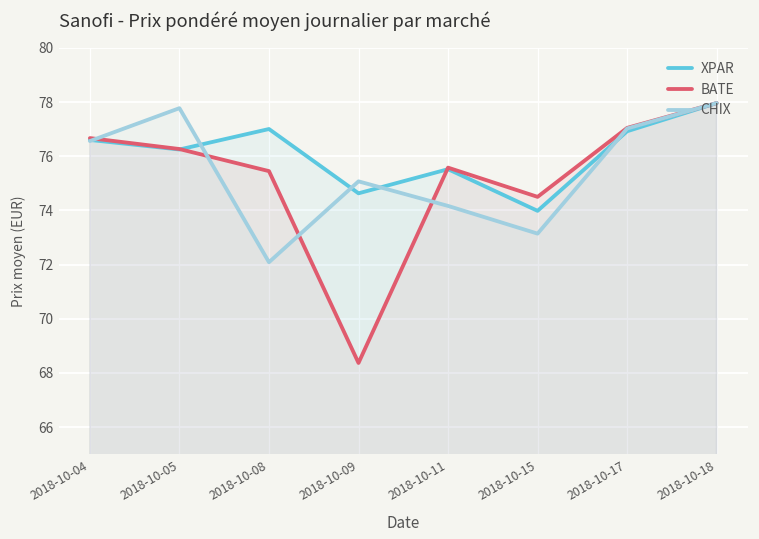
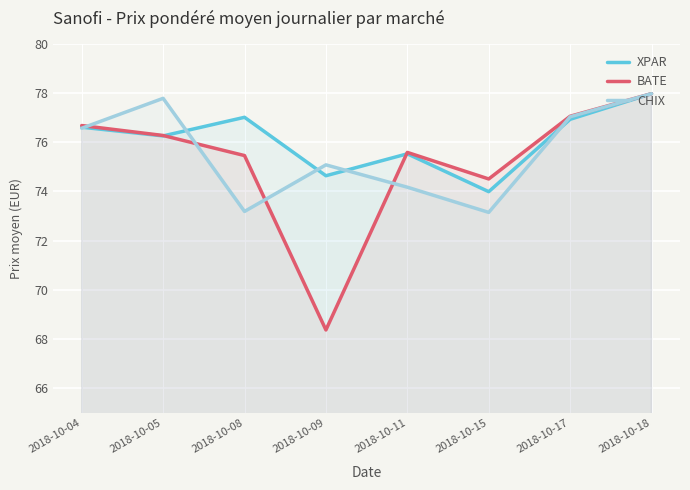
CHIX, 2018-10-08: 72.1 -> 73.2
